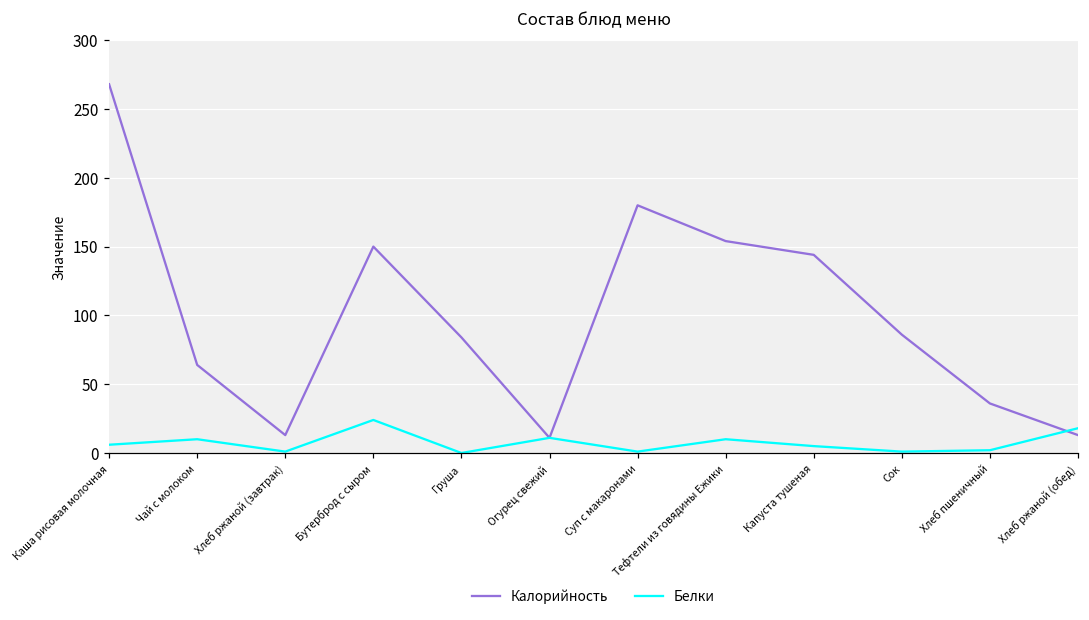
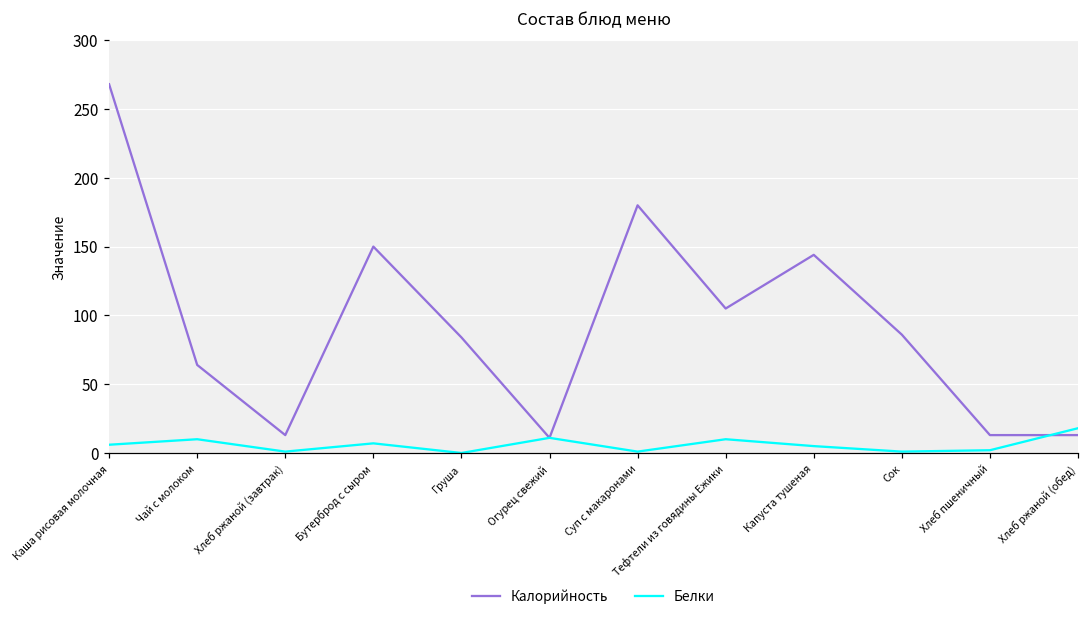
Белки, Бутерброд с сыром: 24 -> 7
Калорийность, Тефтели из говядины Ежики: 154 -> 105
Калорийность, Хлеб пшеничный: 36 -> 13
